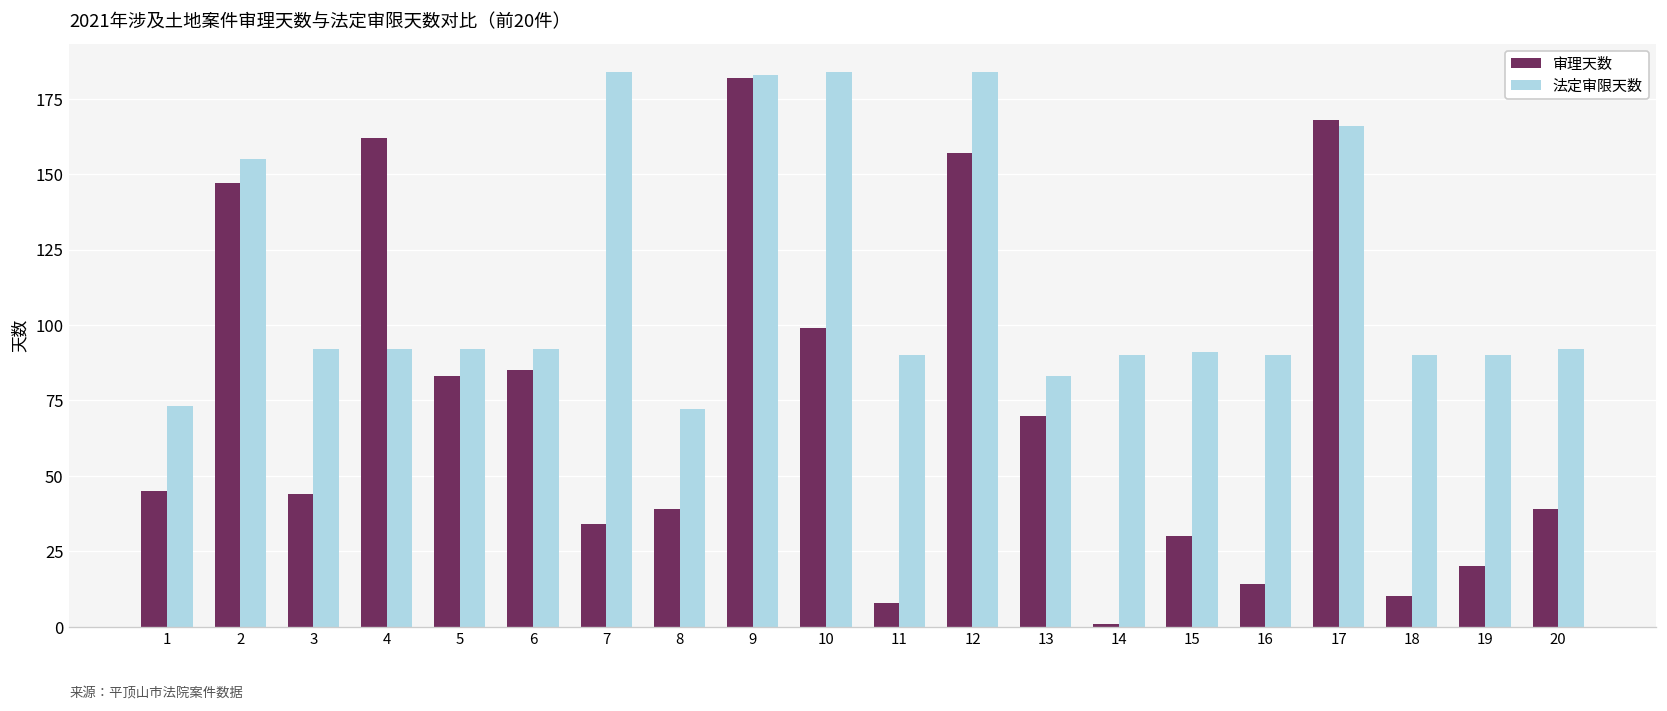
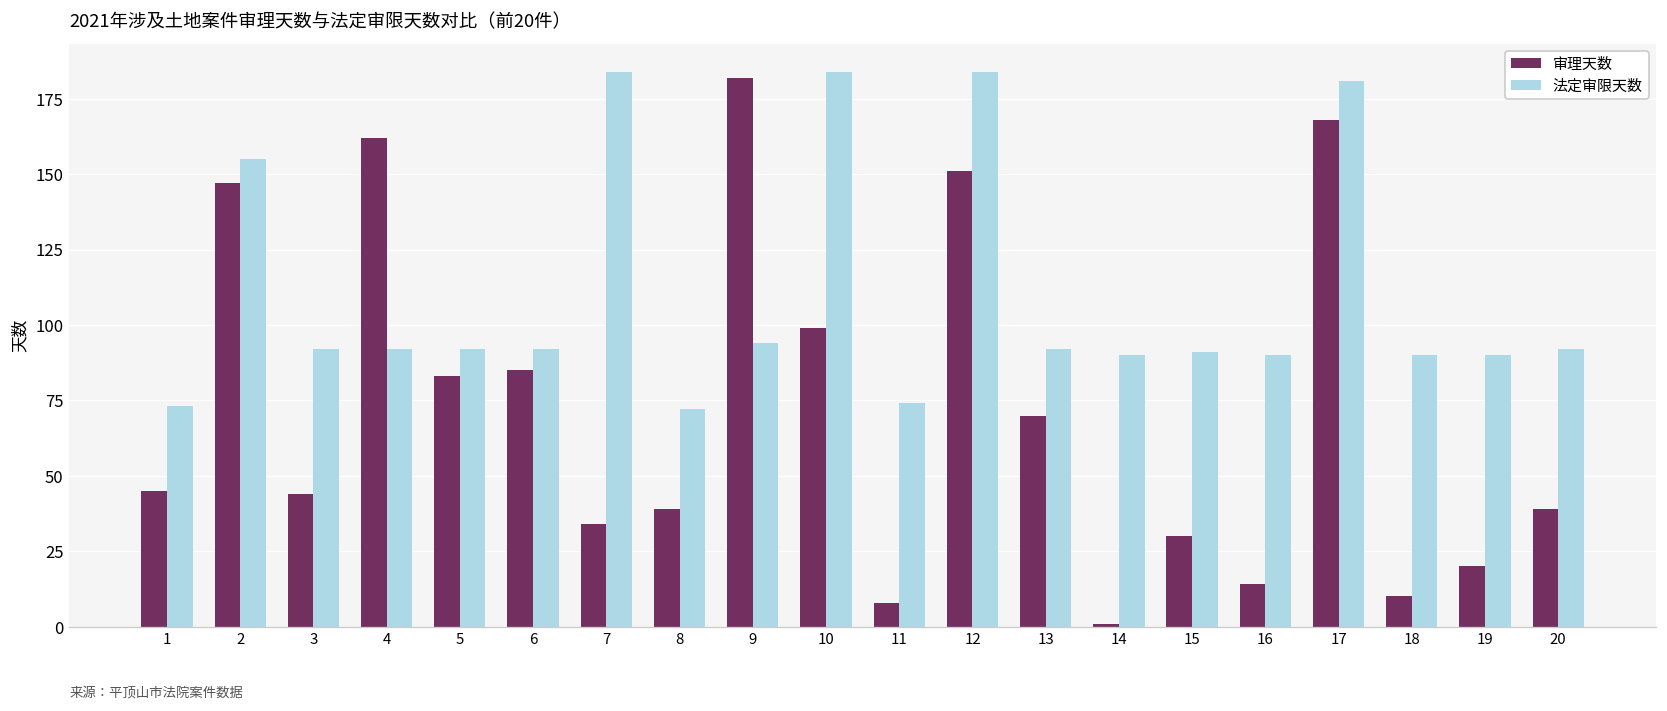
法定审限天数, 9: 183 -> 94
法定审限天数, 11: 90 -> 74
审理天数, 12: 157 -> 151
法定审限天数, 13: 83 -> 92
法定审限天数, 17: 166 -> 181
